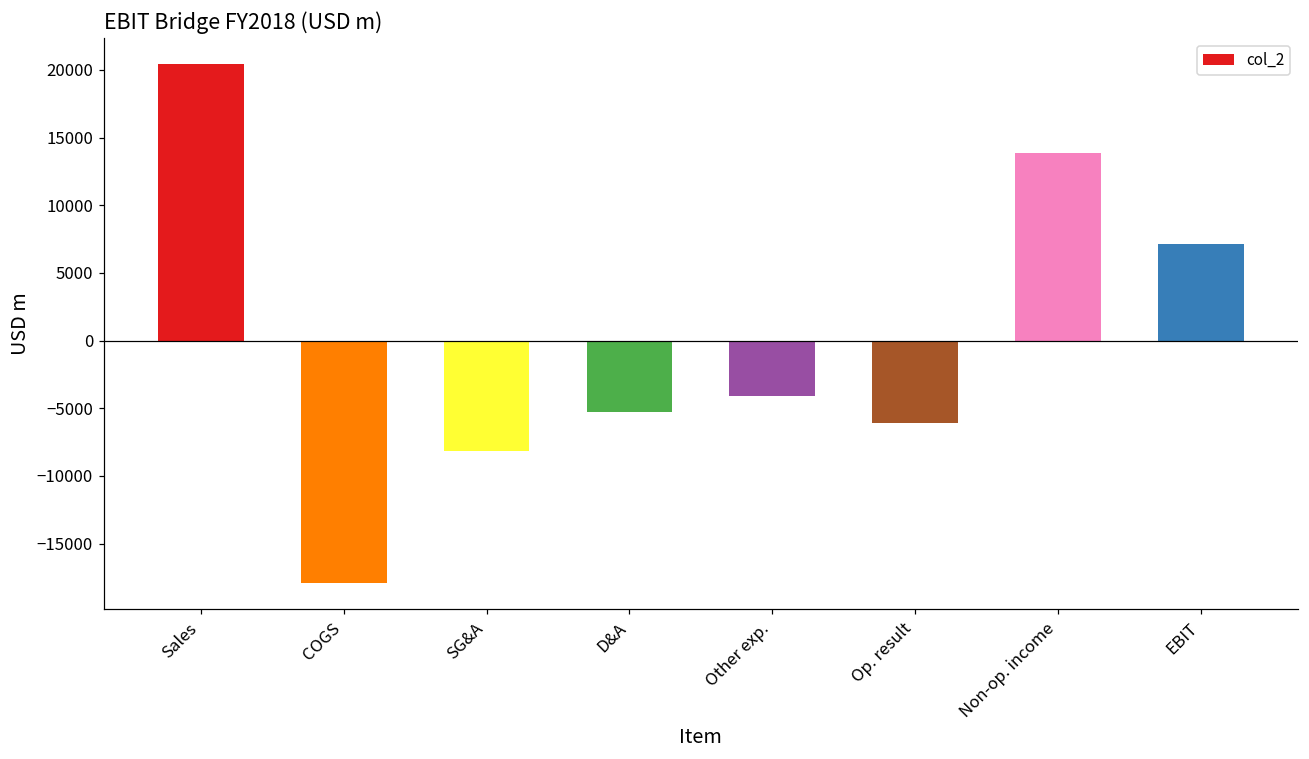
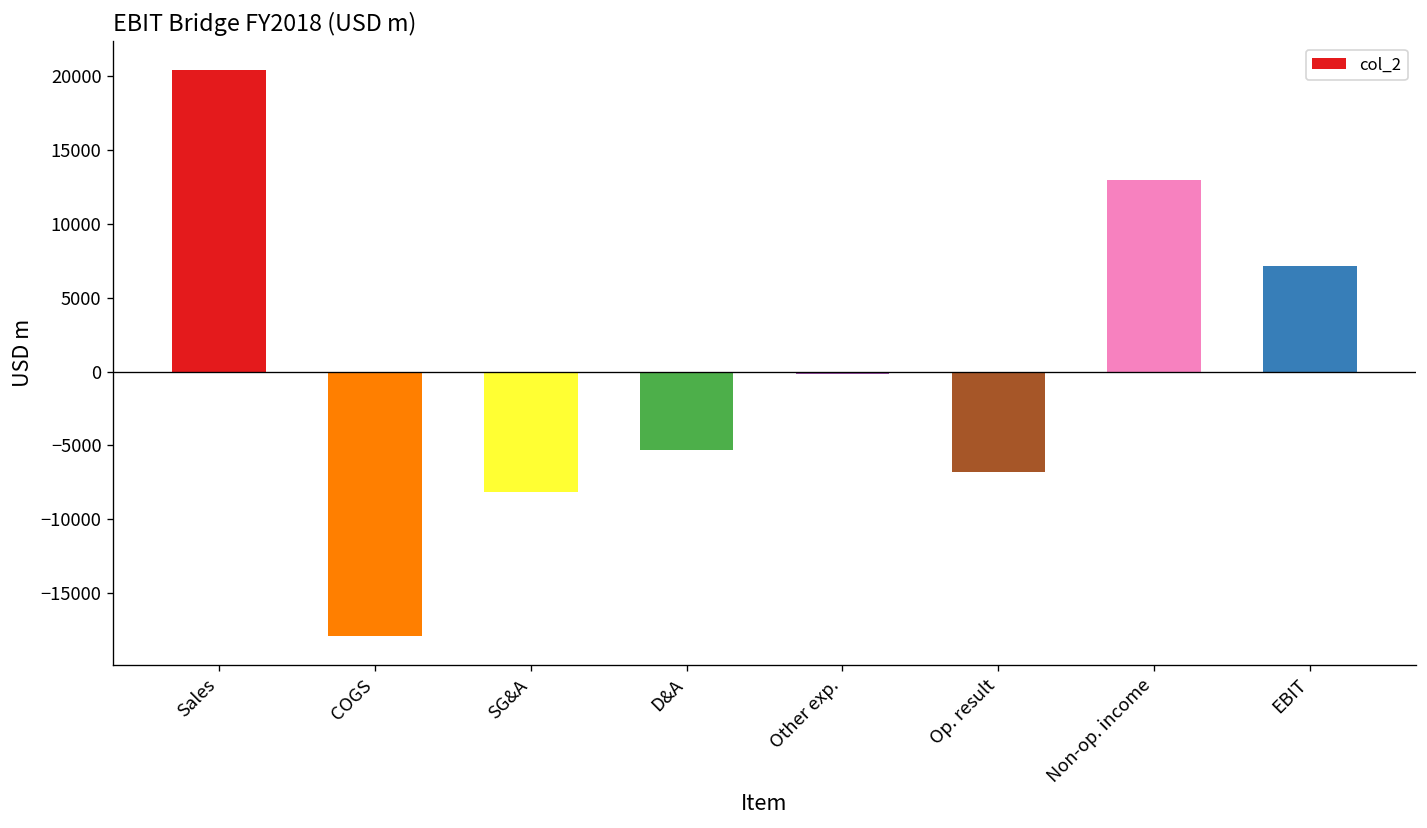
Other exp.: -4100 -> -100
Op. result: -6100 -> -6800
Non-op. income: 13800 -> 13000
